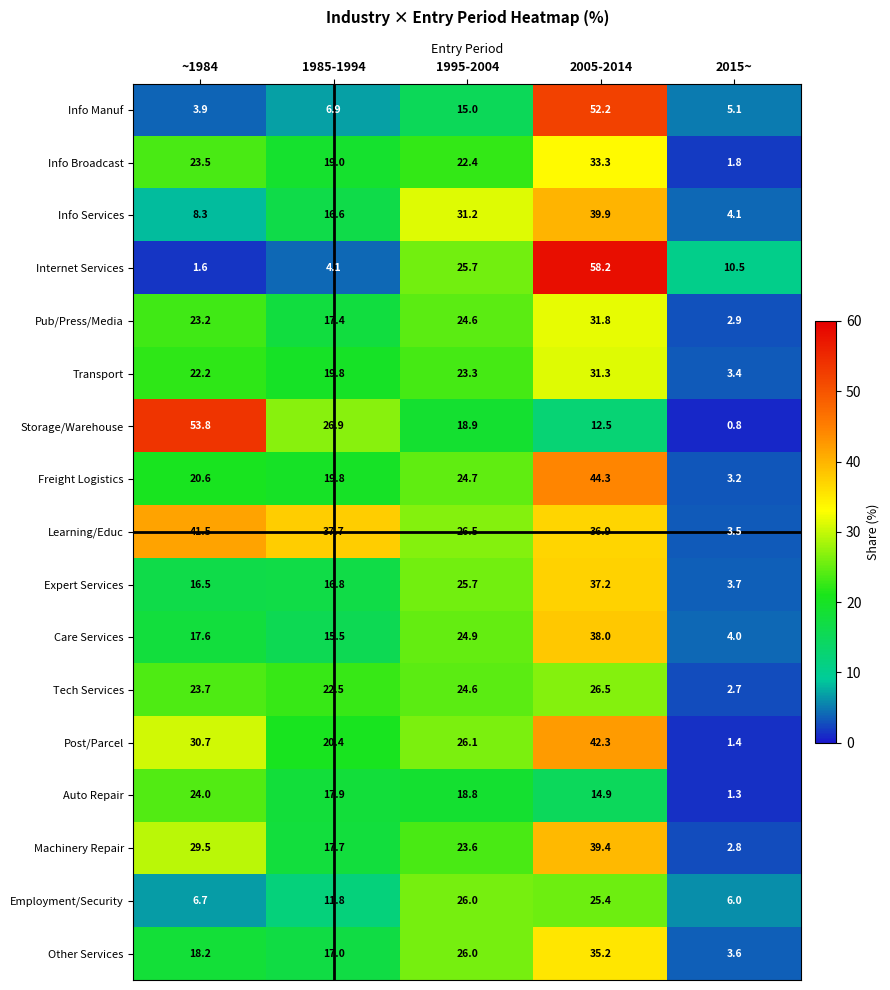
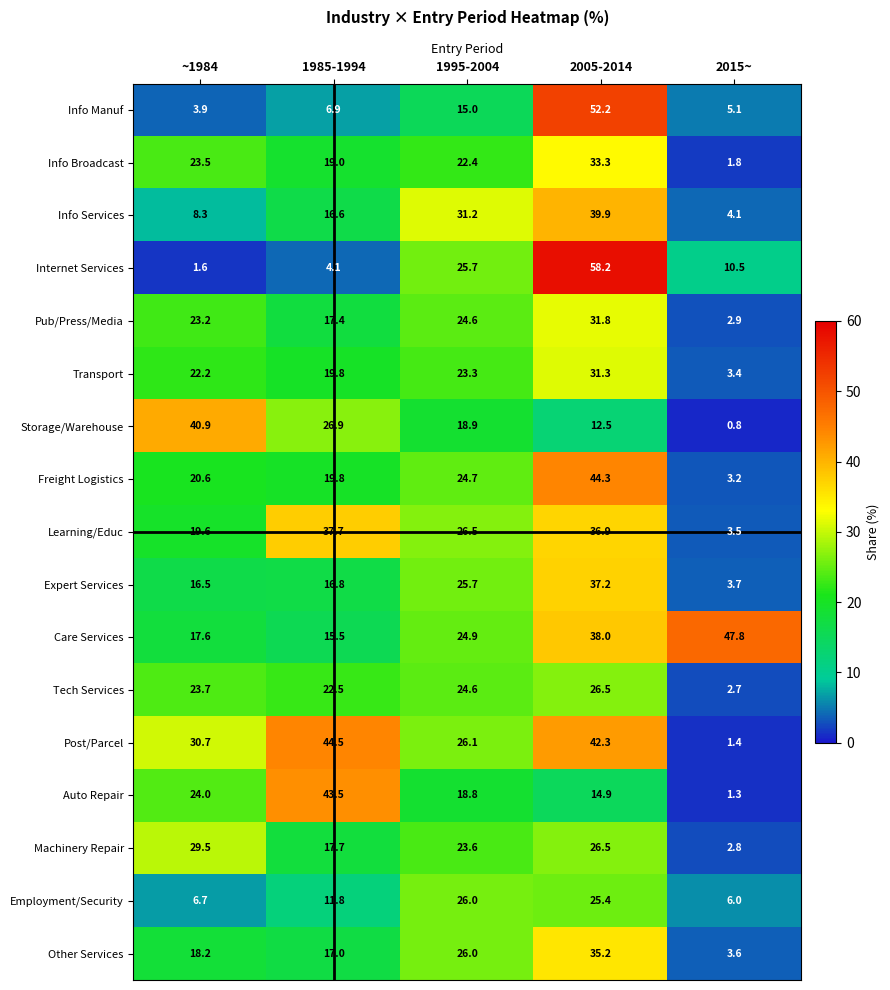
Storage/Warehouse, ~1984: 53.8 -> 40.9
Learning/Educ, ~1984: 41.5 -> 19.6
Care Services, 2015~: 4.0 -> 47.8
Post/Parcel, 1985-1994: 20.4 -> 44.5
Auto Repair, 1985-1994: 17.9 -> 43.5
Machinery Repair, 2005-2014: 39.4 -> 26.5
